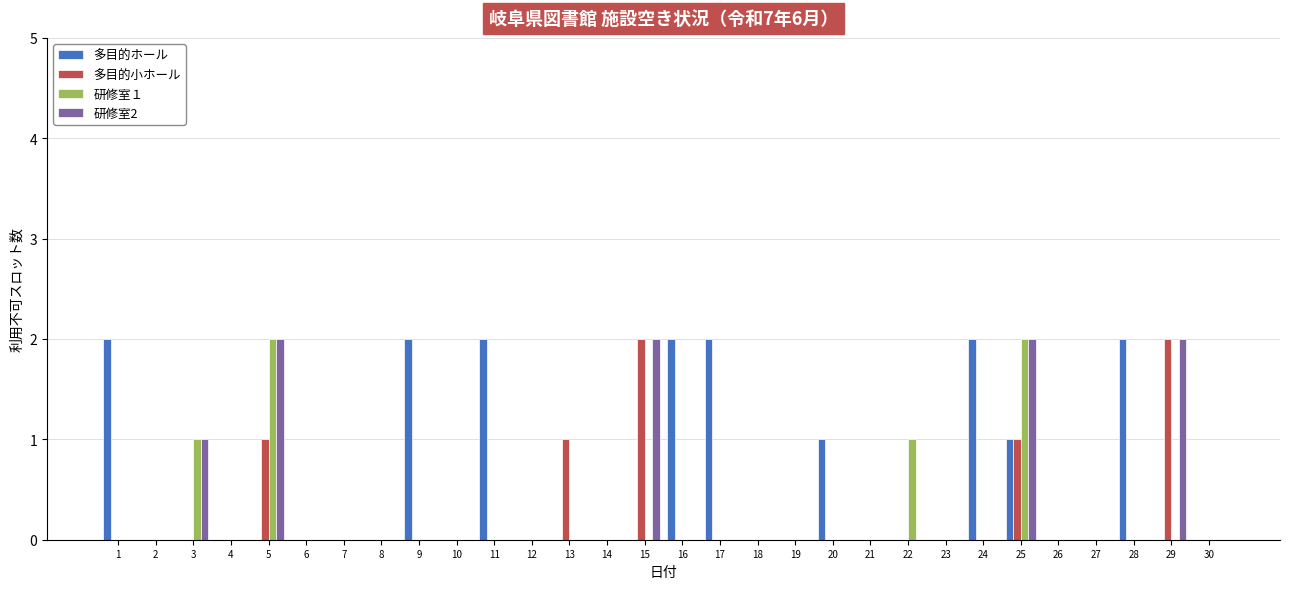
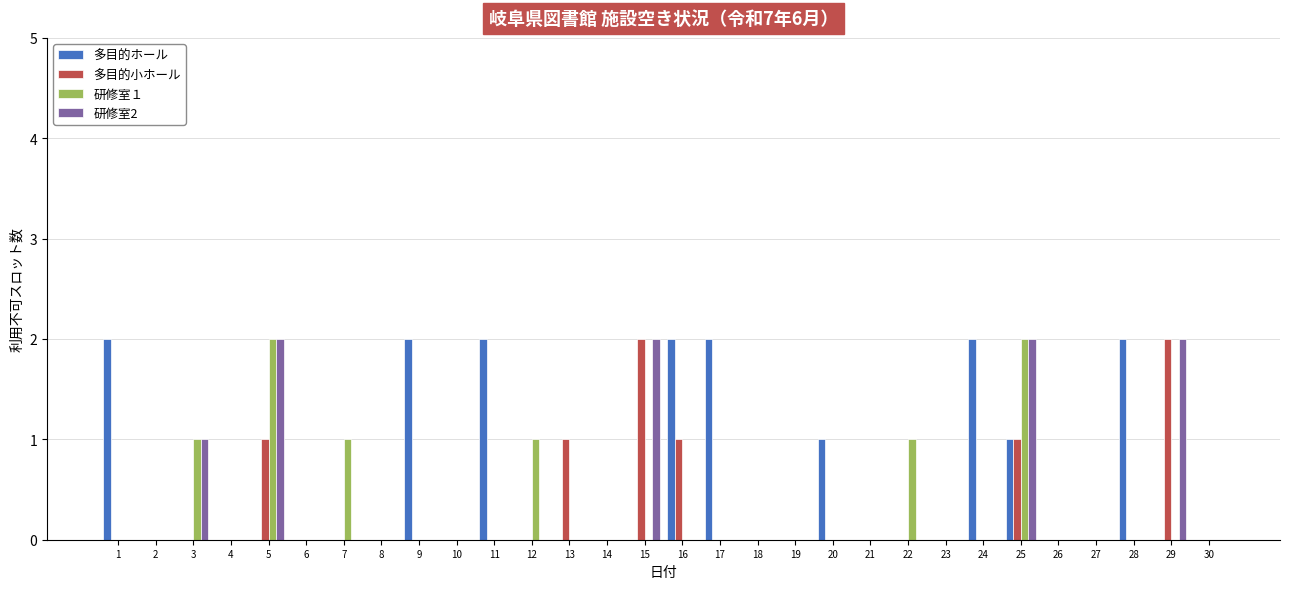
研修室１, 7: 0 -> 1
研修室１, 12: 0 -> 1
多目的小ホール, 16: 0 -> 1
